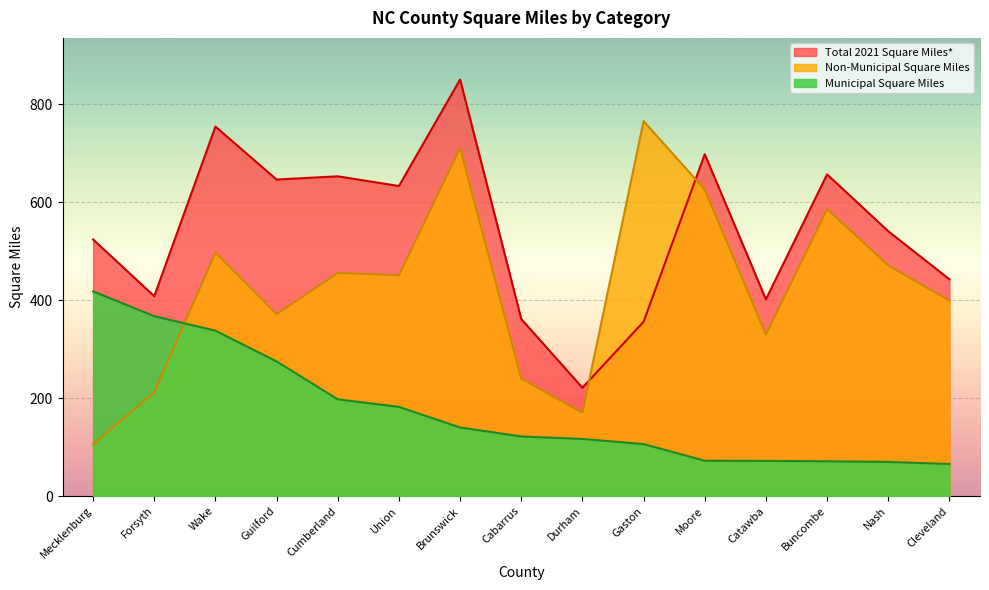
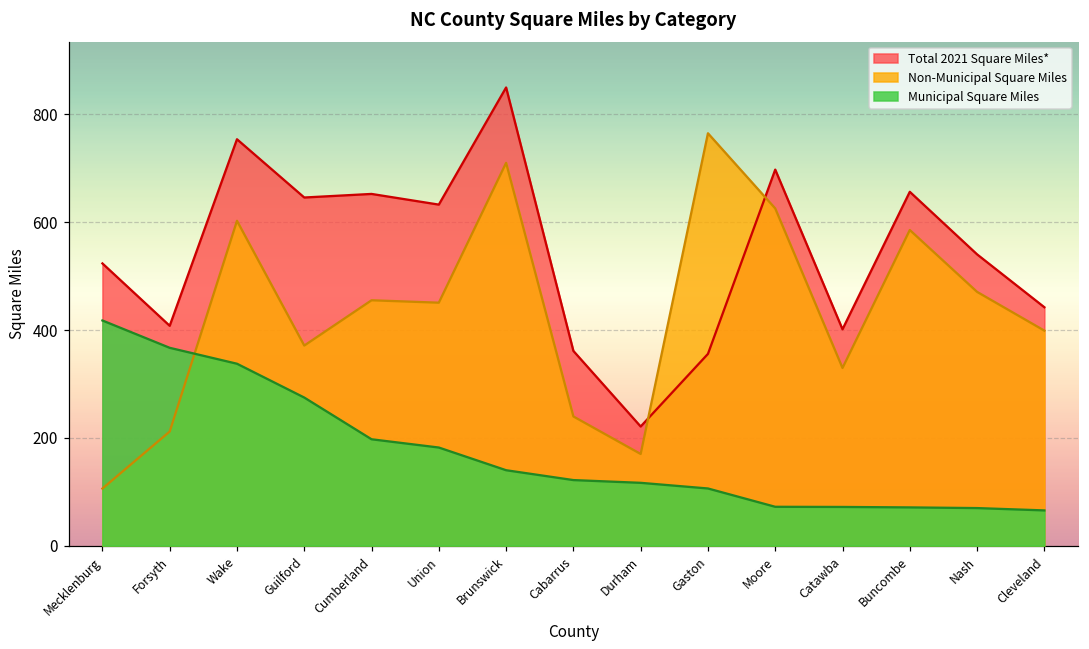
Non-Municipal Square Miles, Wake: 500 -> 600
